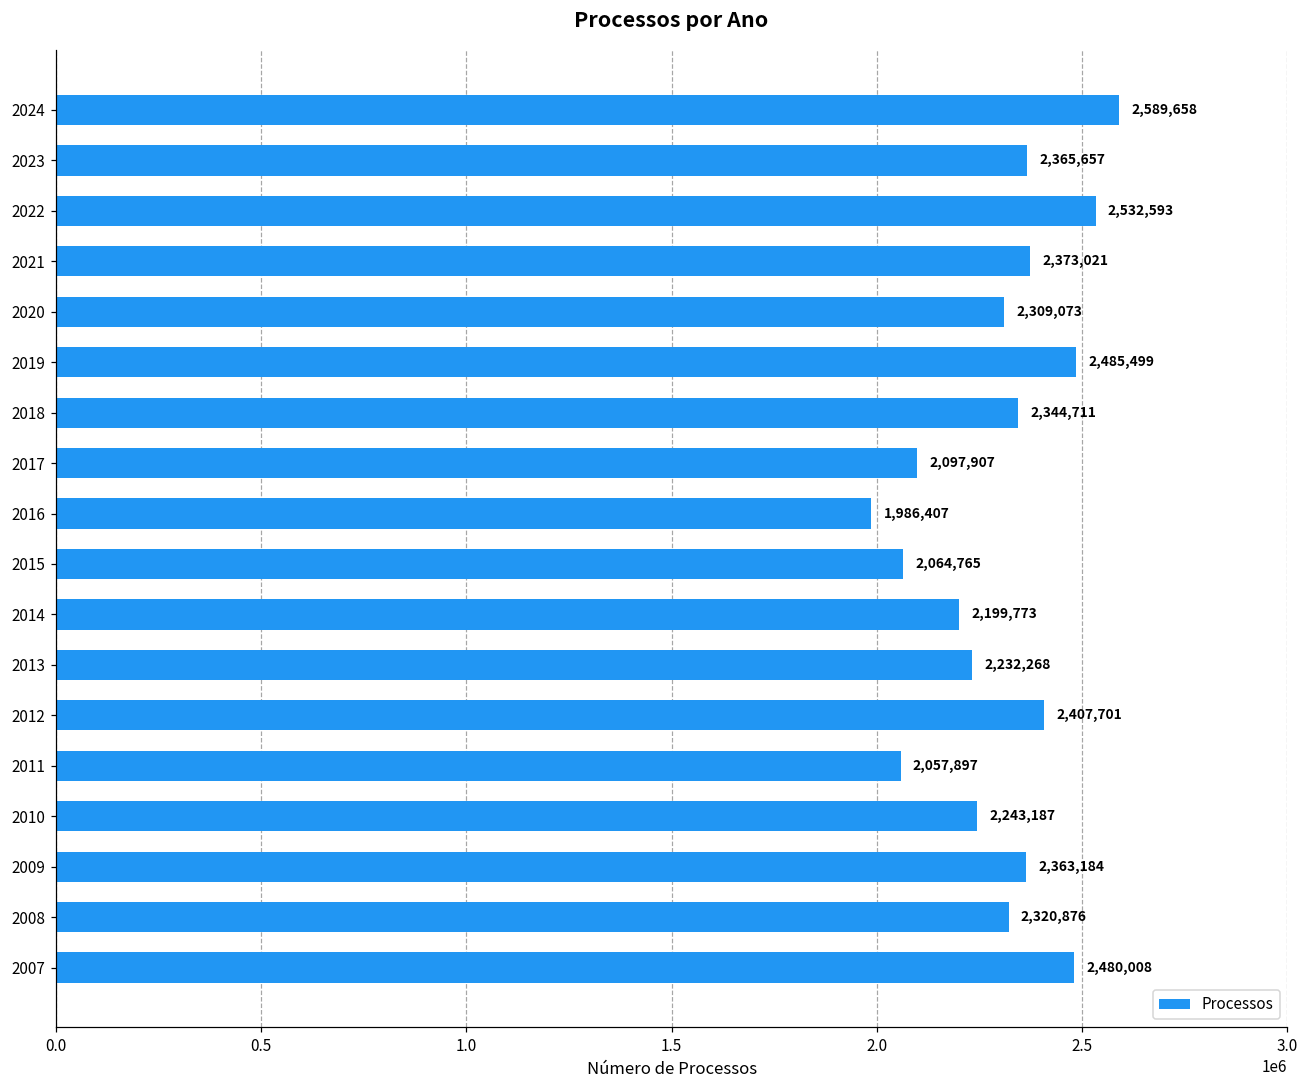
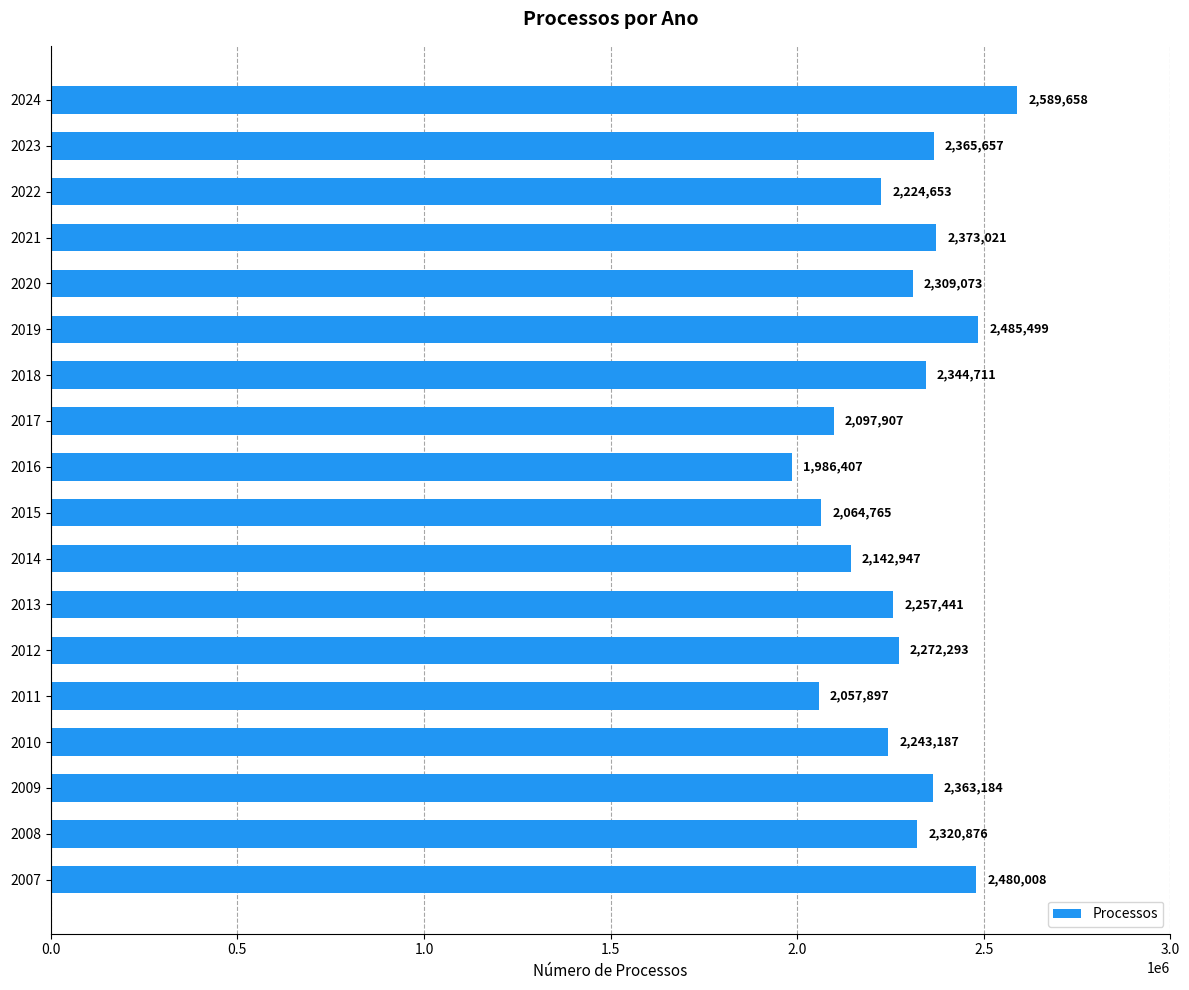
2022: 2,532,593 -> 2,224,653
2014: 2,199,773 -> 2,142,947
2013: 2,232,268 -> 2,257,441
2012: 2,407,701 -> 2,272,293
